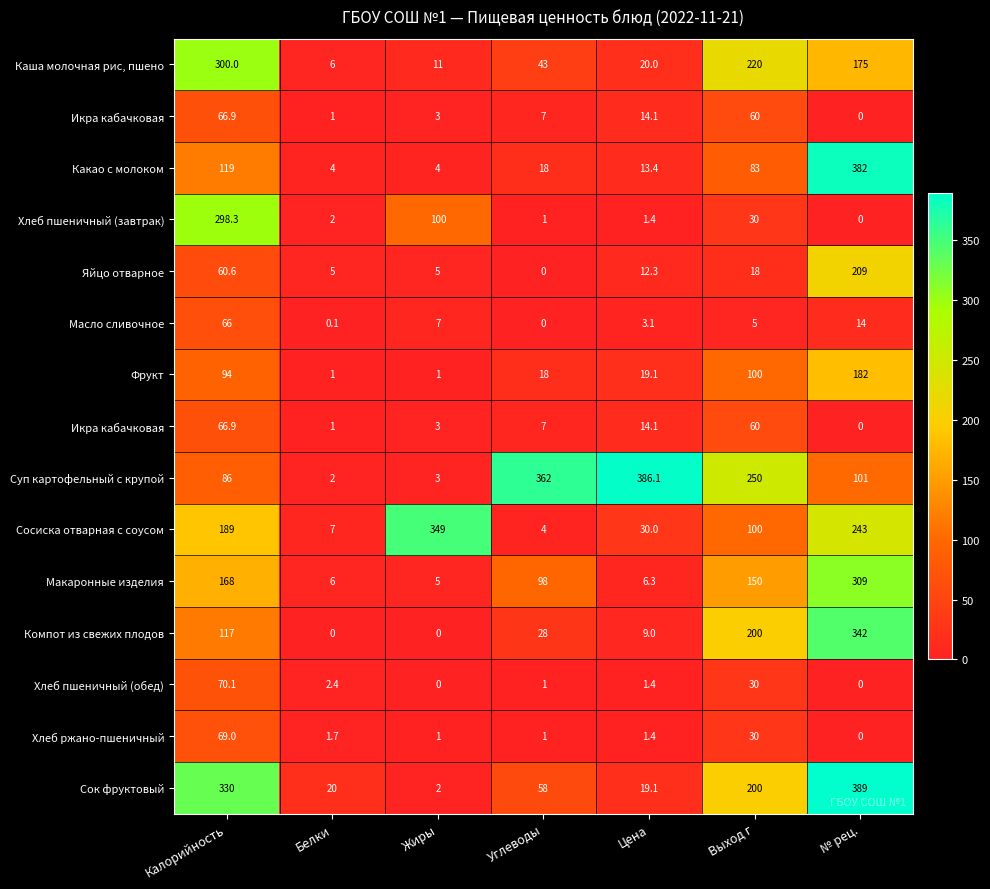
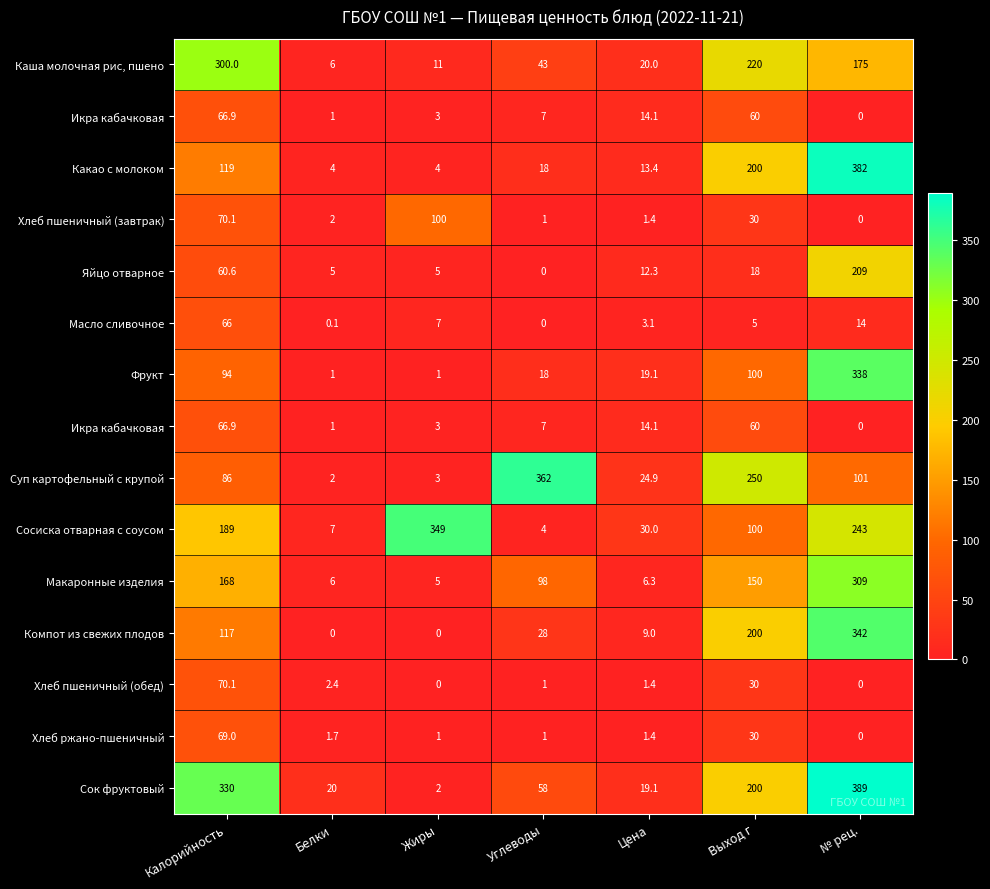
Какао с молоком, Выход г: 83 -> 200
Хлеб пшеничный (завтрак), Калорийность: 298.3 -> 70.1
Фрукт, № рец.: 182 -> 338
Суп картофельный с крупой, Цена: 386.1 -> 24.9
